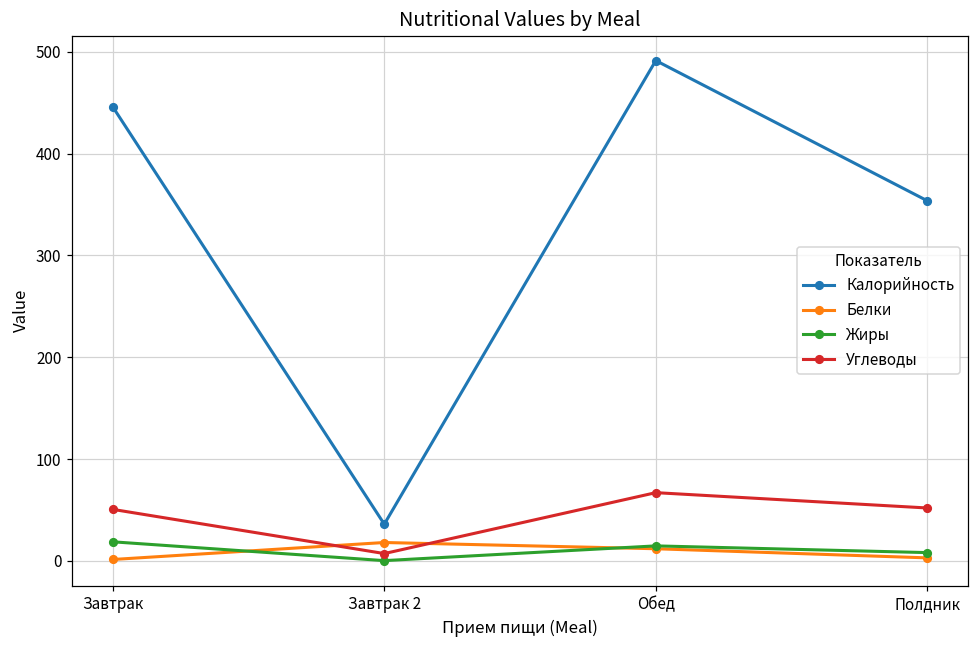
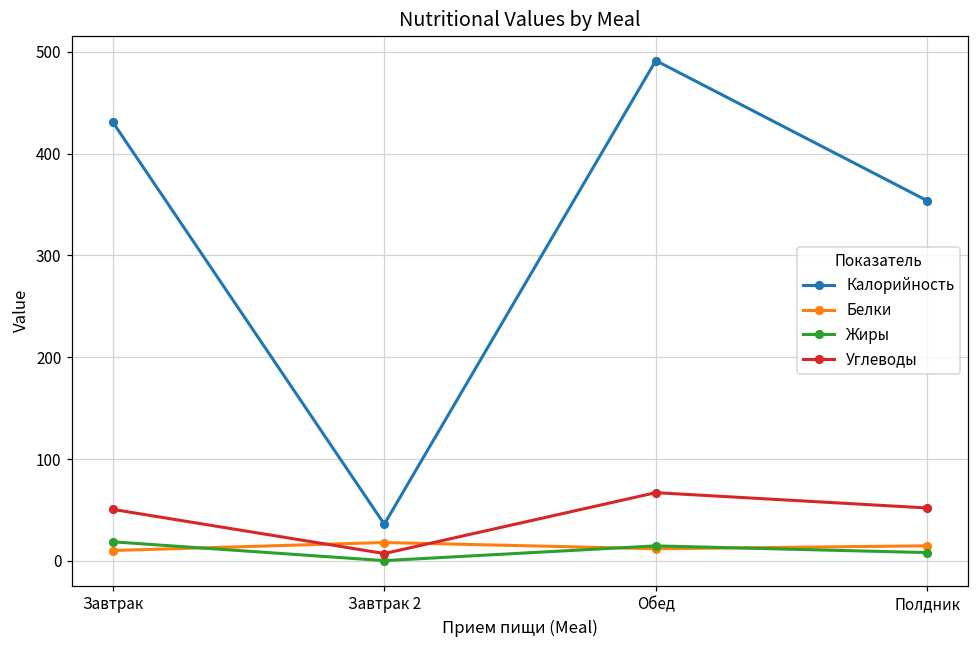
Калорийность, Завтрак: 450 -> 430
Белки, Завтрак: 0 -> 10
Белки, Полдник: 0 -> 10
